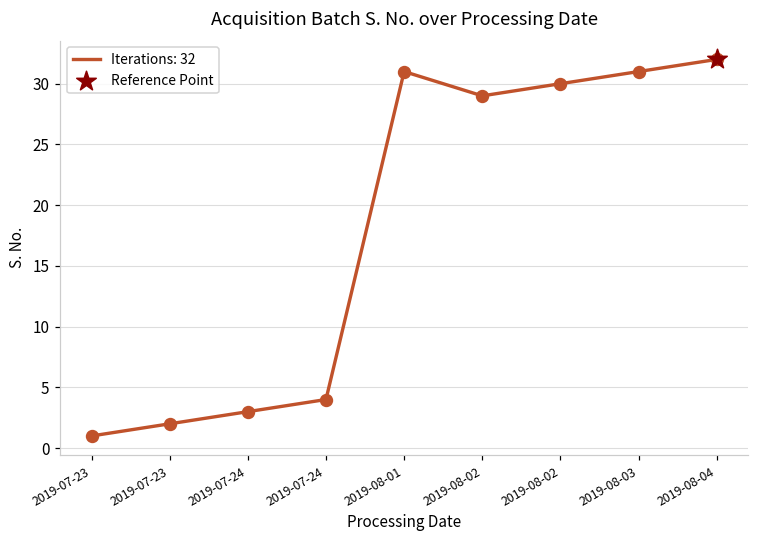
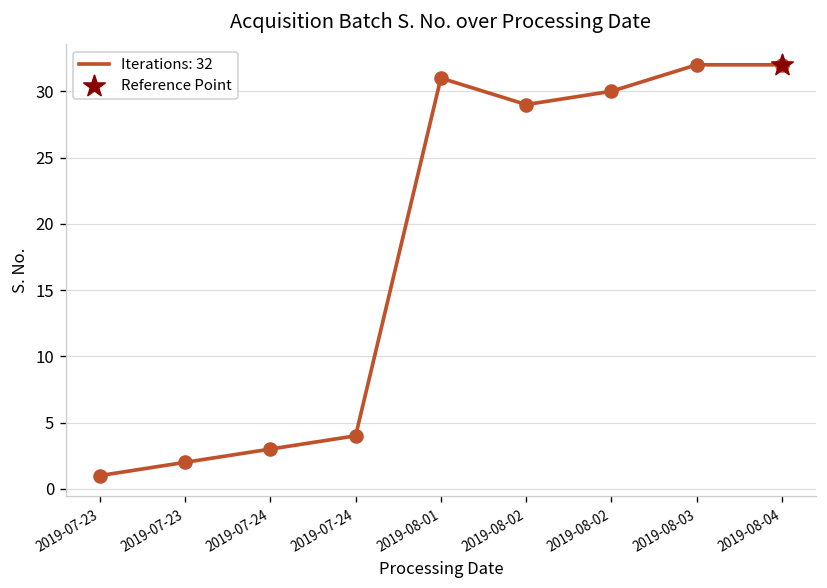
Iterations: 32, 2019-08-03: 31 -> 32
